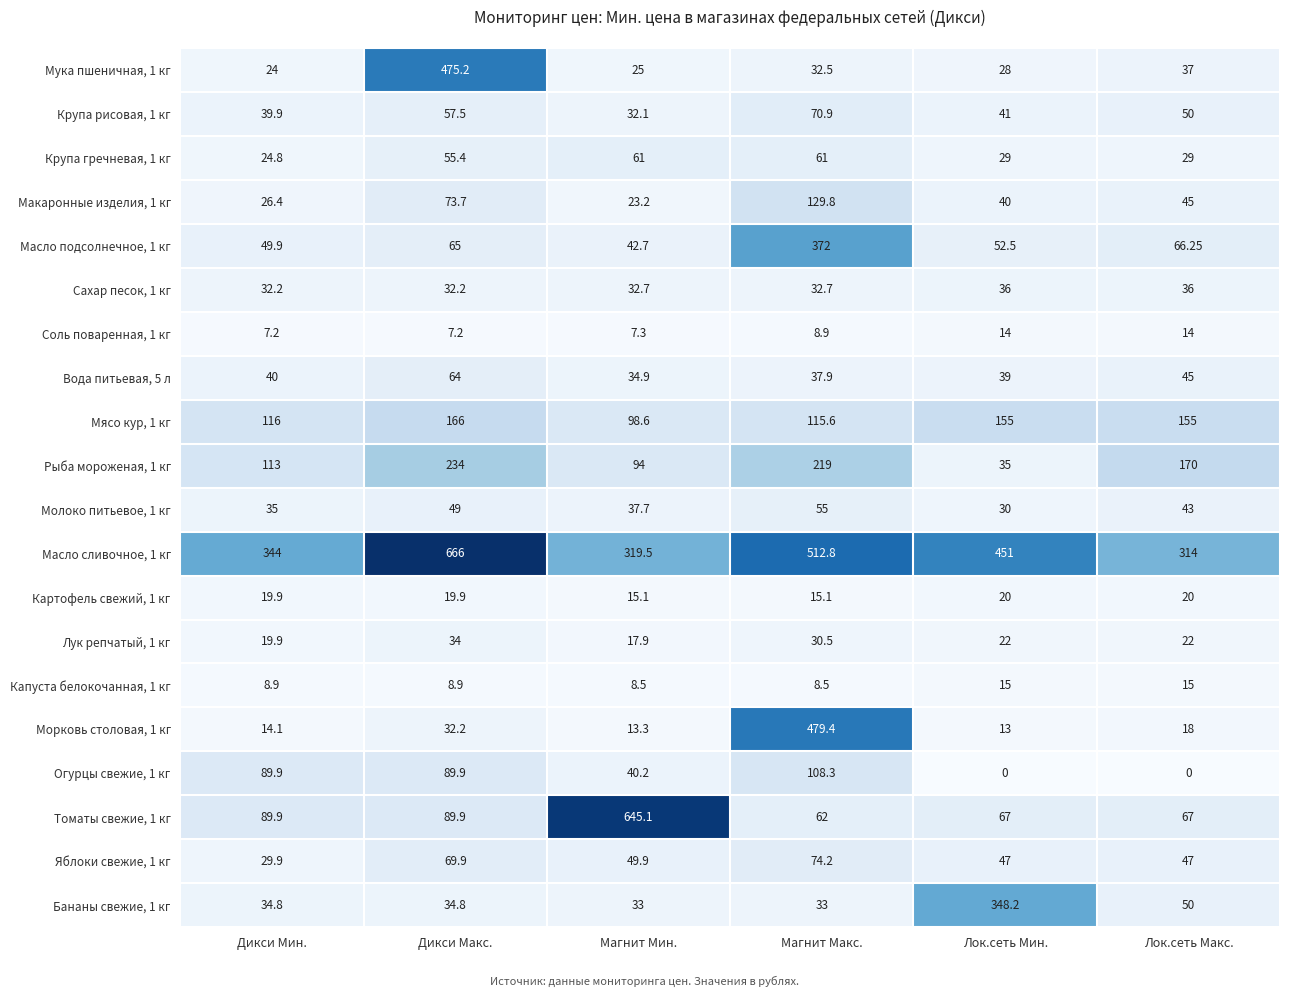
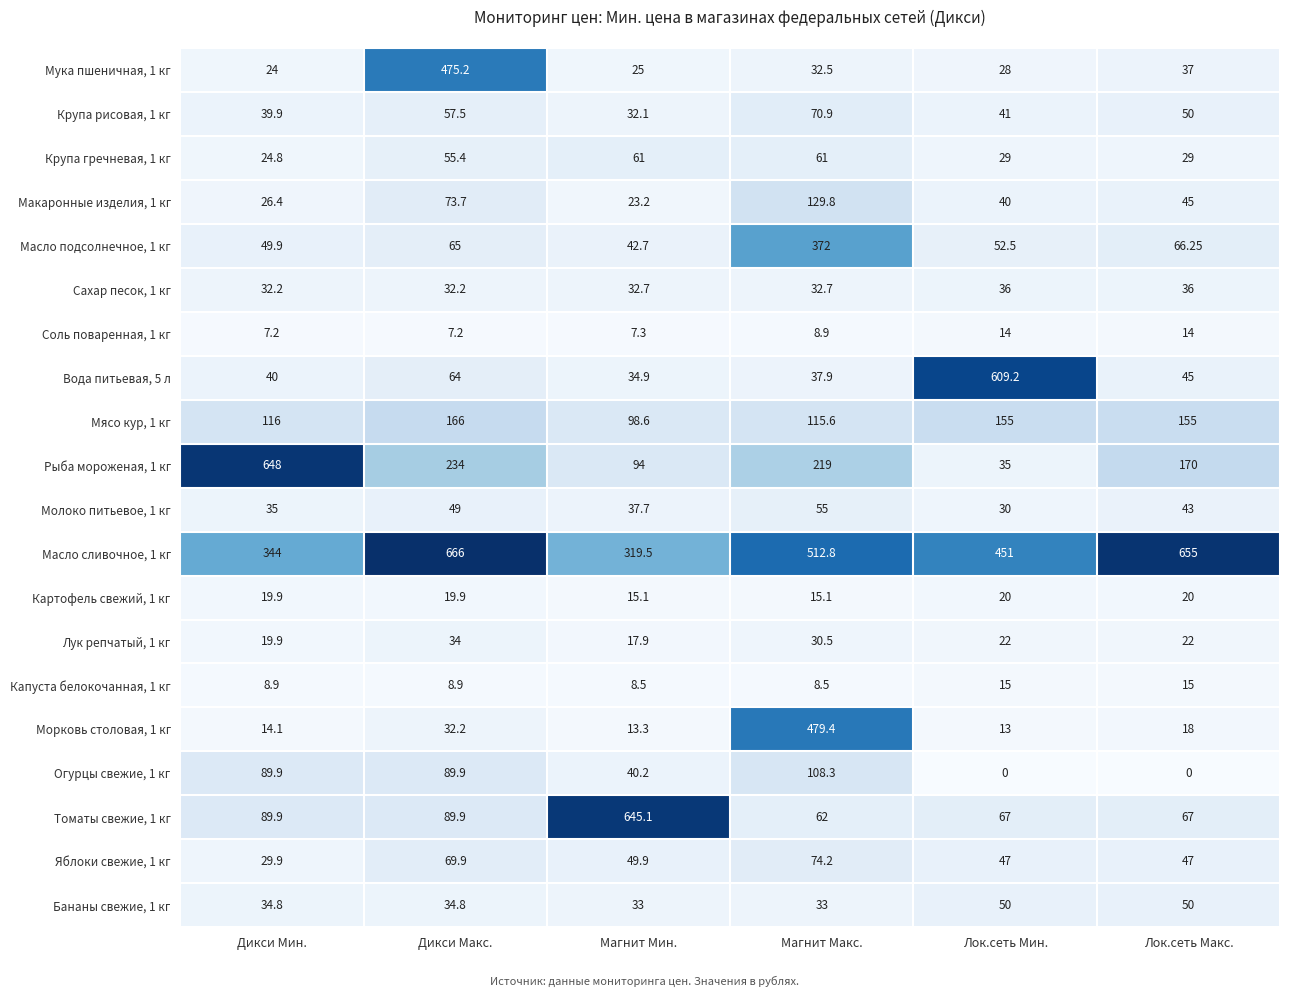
Вода питьевая, 5 л, Лок.сеть Мин.: 39 -> 609.2
Рыба мороженая, 1 кг, Дикси Мин.: 113 -> 648
Масло сливочное, 1 кг, Лок.сеть Макс.: 314 -> 655
Бананы свежие, 1 кг, Лок.сеть Мин.: 348.2 -> 50
